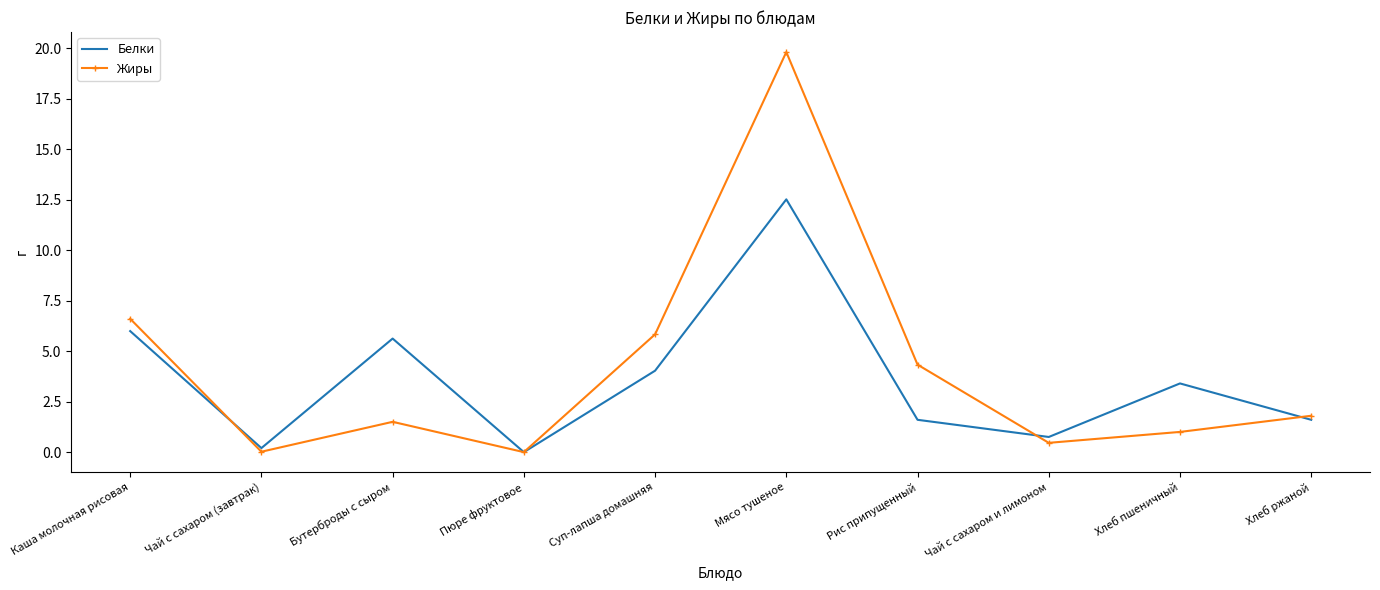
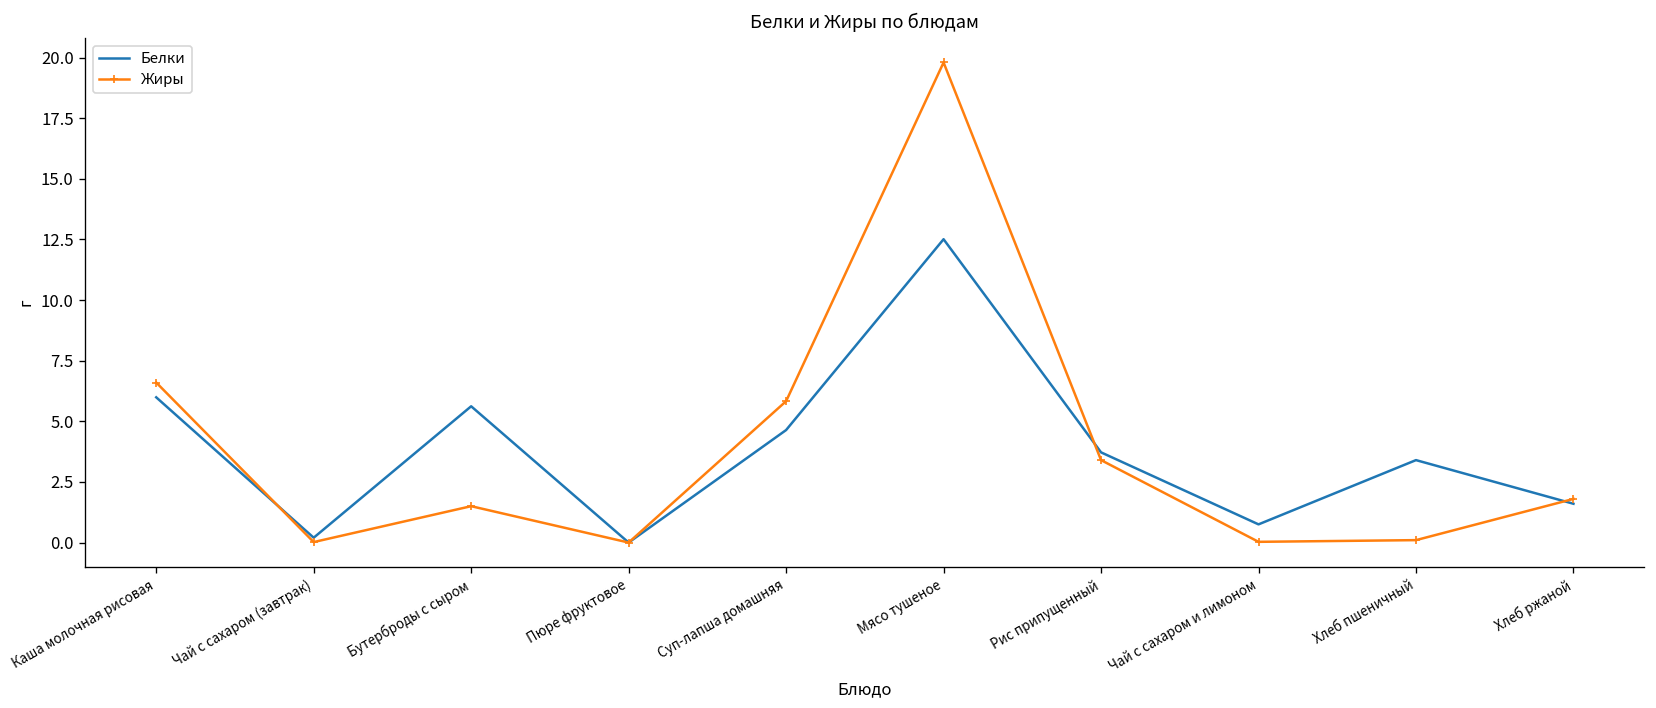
Белки, Суп-лапша домашняя: 4.0 -> 4.6
Белки, Рис припущенный: 1.6 -> 3.7
Жиры, Рис припущенный: 4.3 -> 3.4
Жиры, Чай с сахаром и лимоном: 0.5 -> 0.0
Жиры, Хлеб пшеничный: 1.0 -> 0.1
